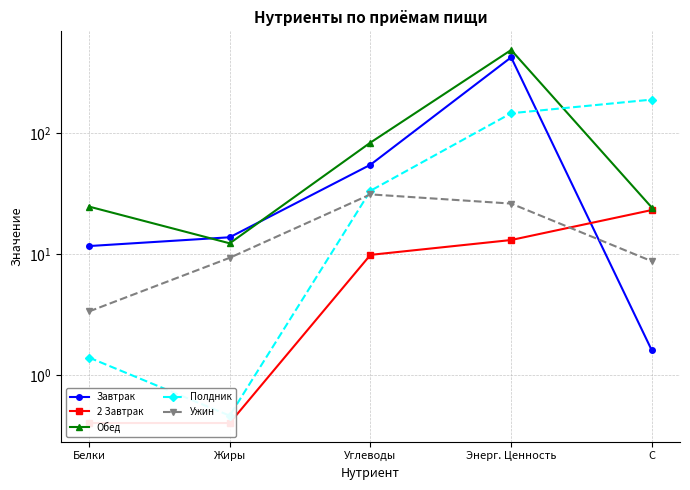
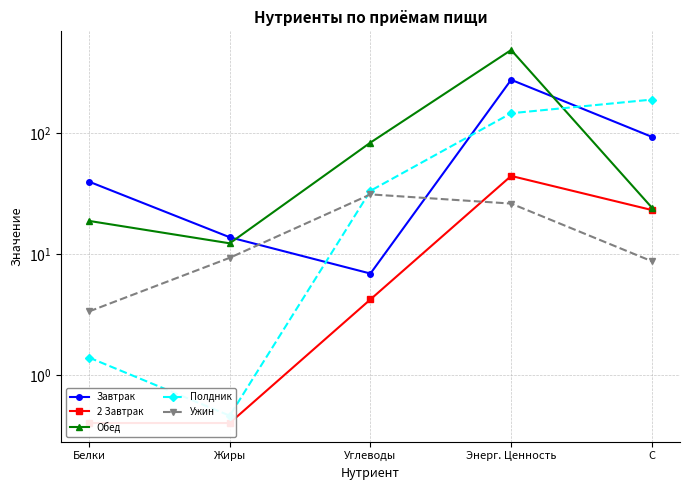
Завтрак, Белки: 12 -> 39
Обед, Белки: 25 -> 19
Завтрак, Углеводы: 50 -> 7
2 Завтрак, Углеводы: 10 -> 4.2
Завтрак, Энерг. Ценность: 420 -> 270
2 Завтрак, Энерг. Ценность: 13 -> 44
Завтрак, C: 1.6 -> 90
